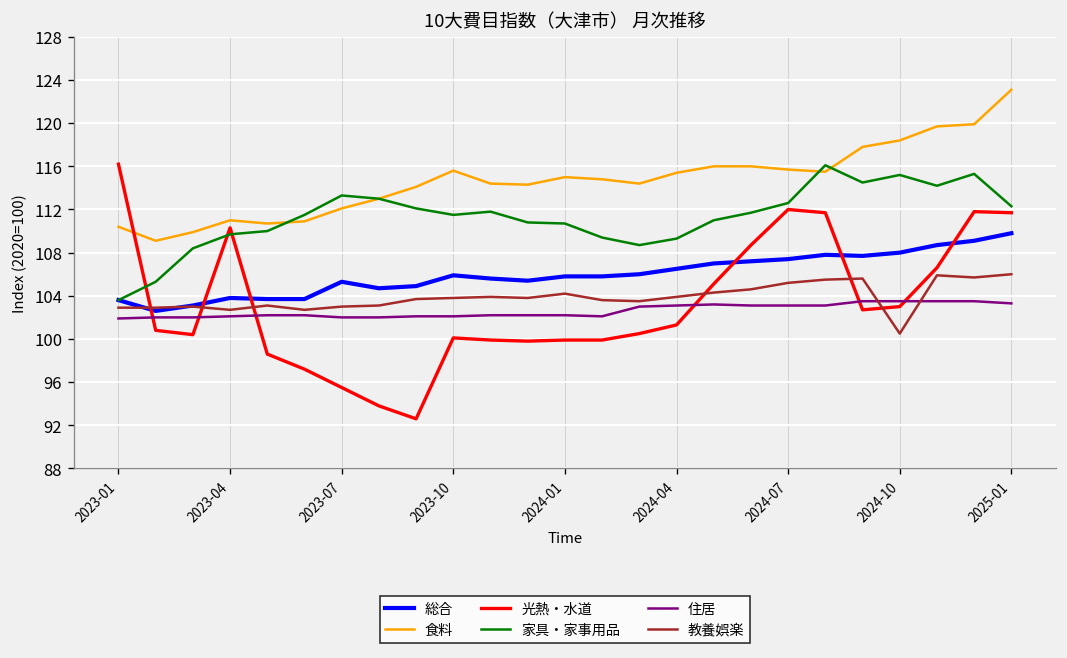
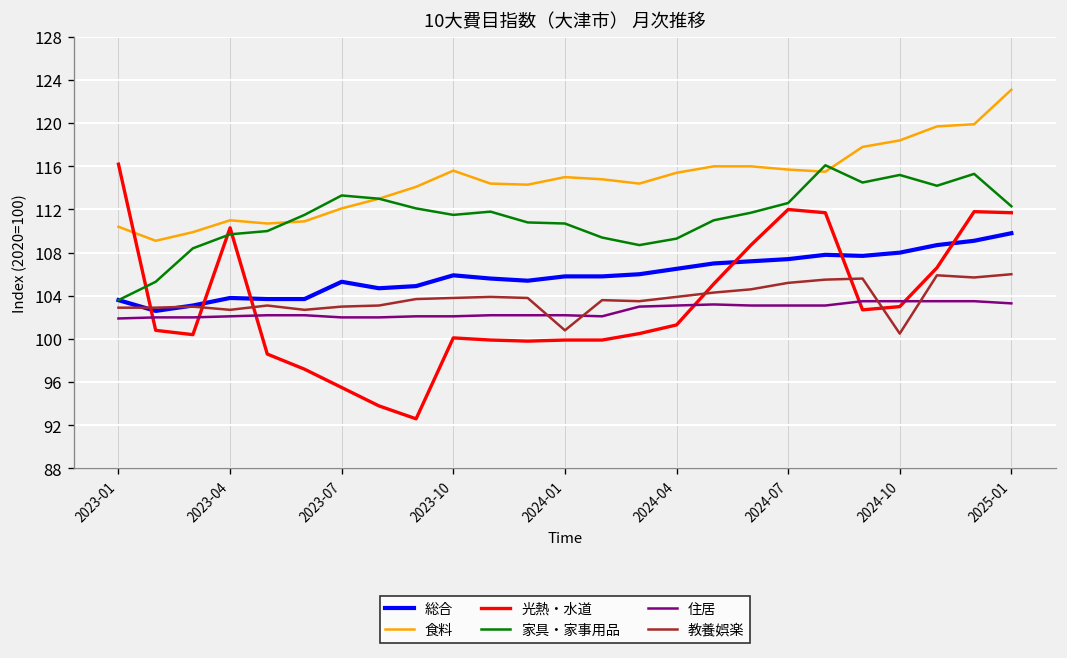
教養娯楽, 2024-01: 104 -> 101
